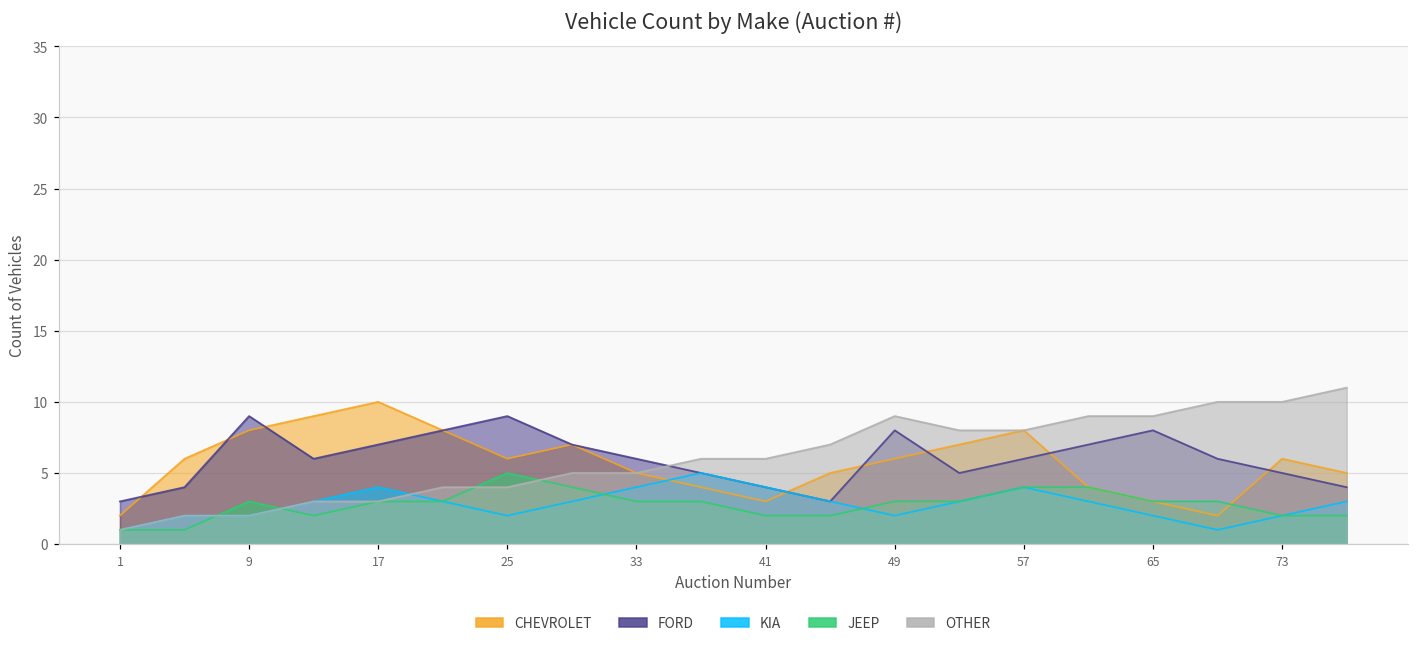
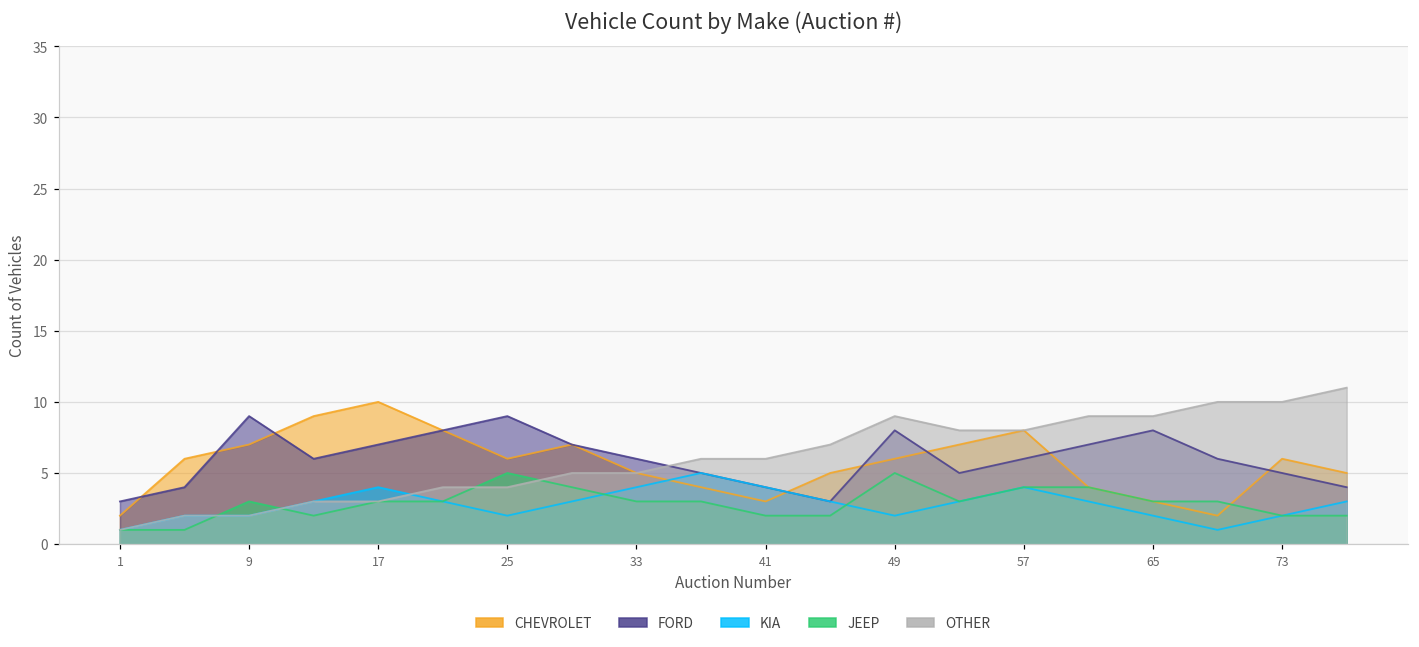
CHEVROLET, 9: 8 -> 7
JEEP, 49: 3 -> 5
